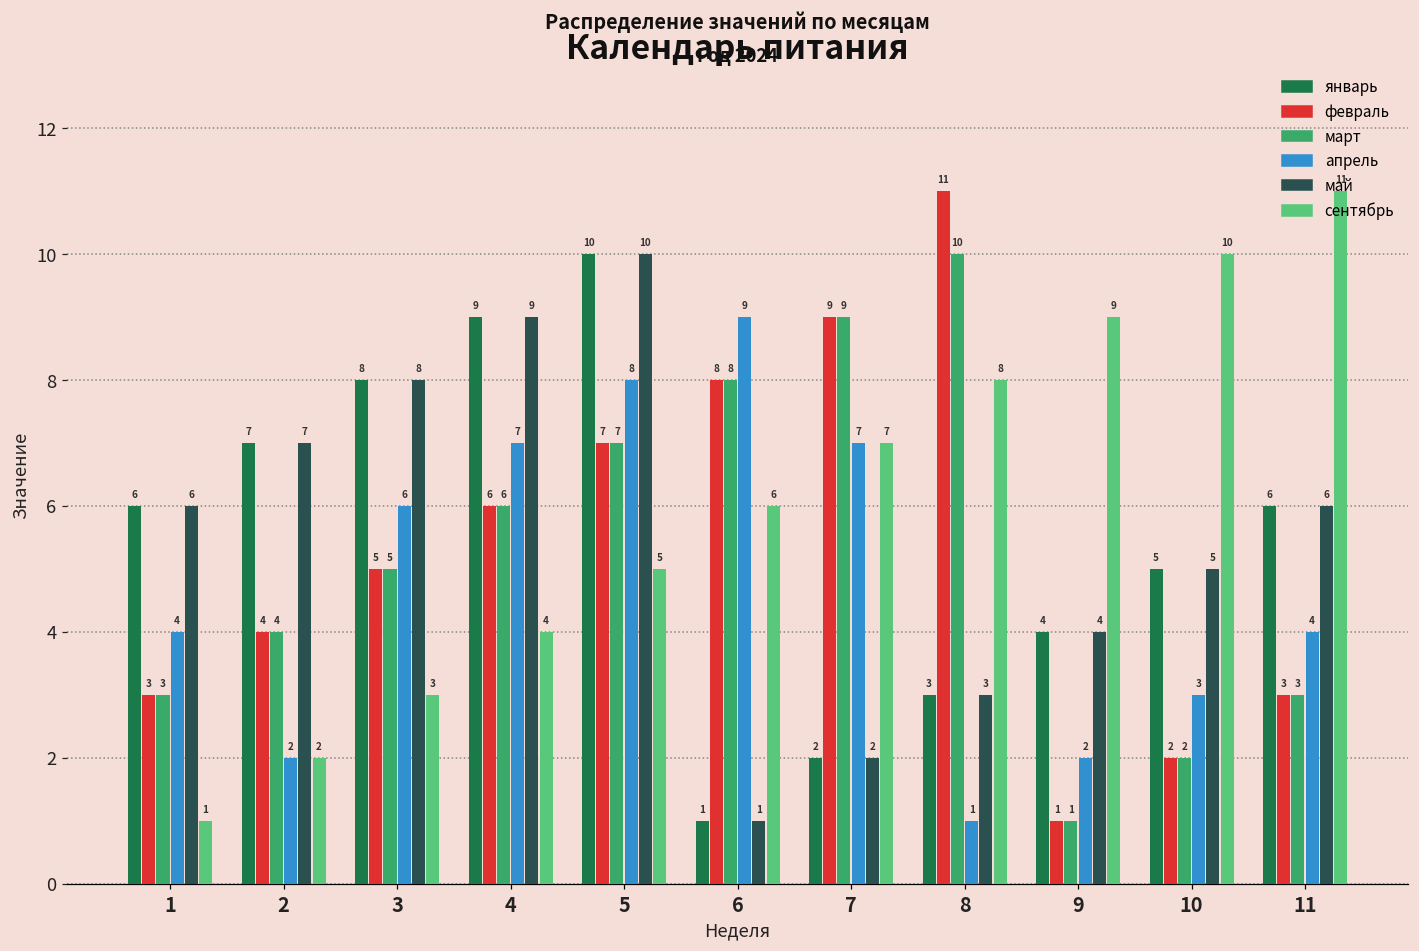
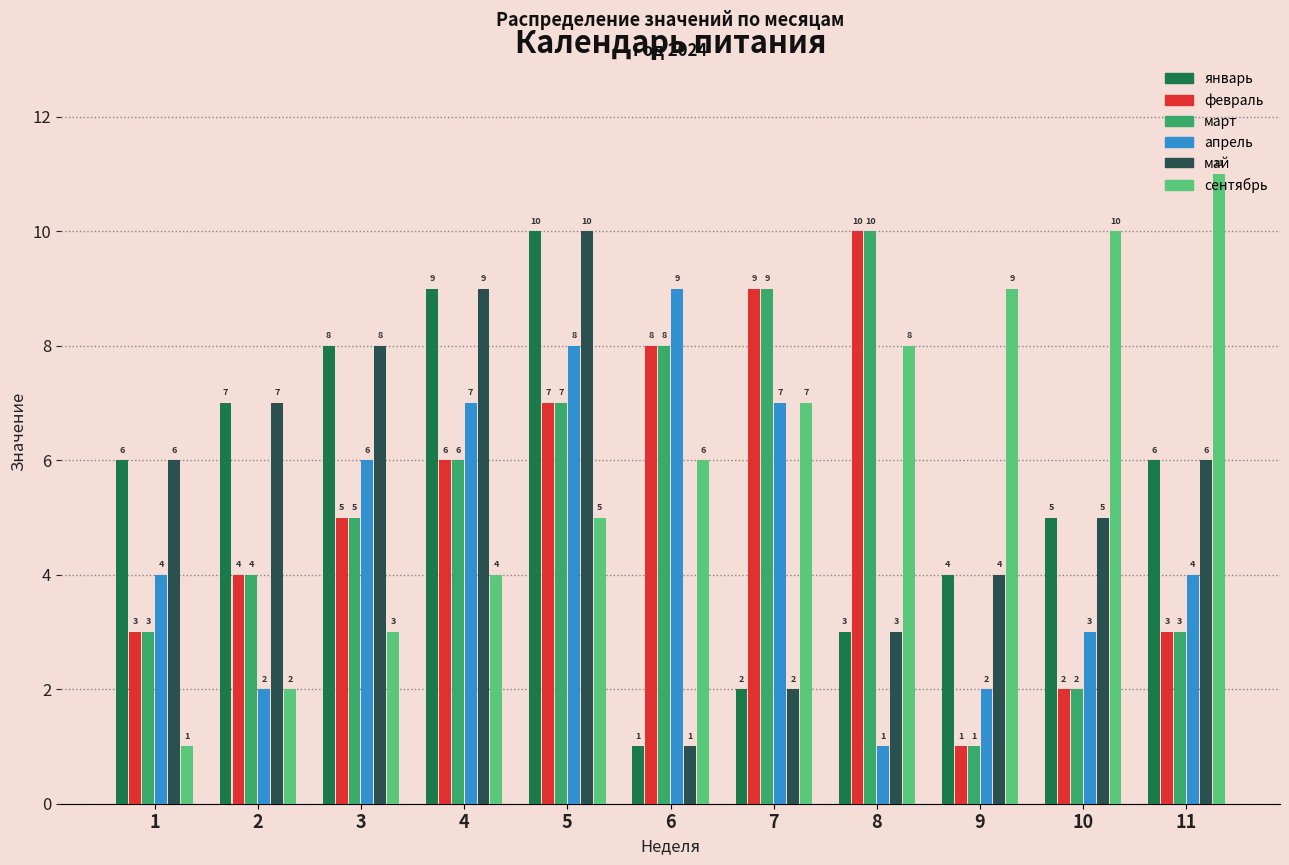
февраль, 8: 11 -> 10
